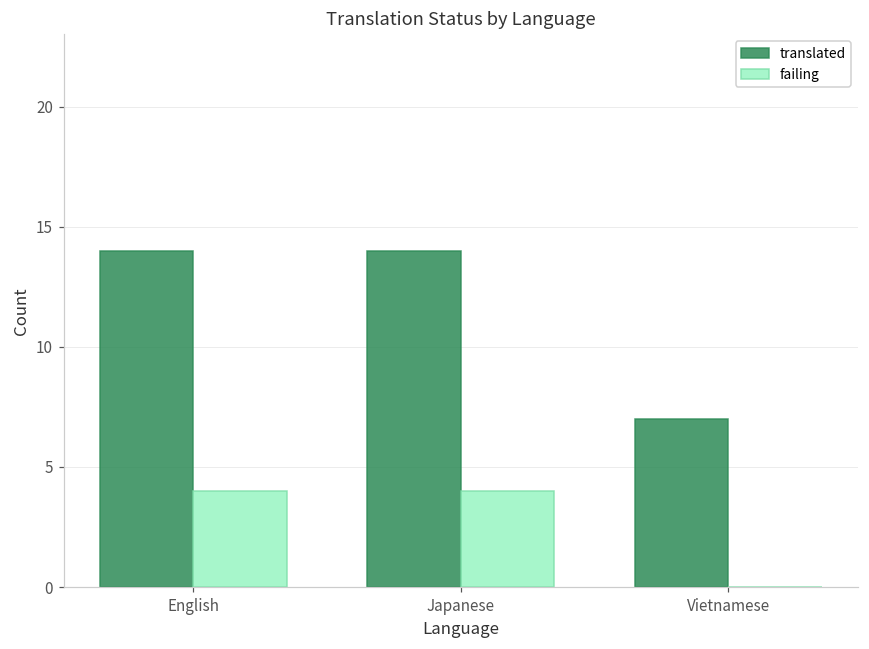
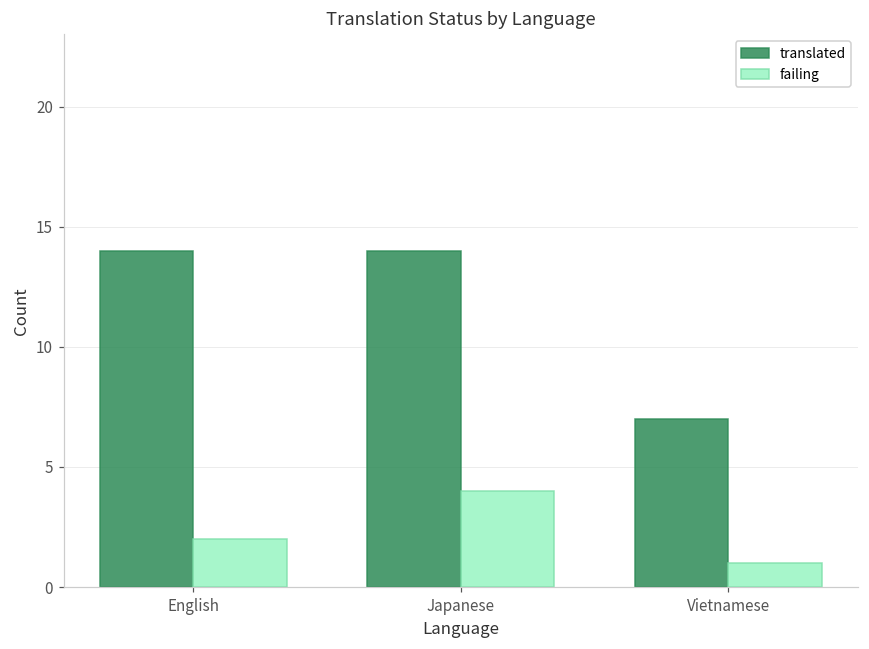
failing, English: 4 -> 2
failing, Vietnamese: 0 -> 1
